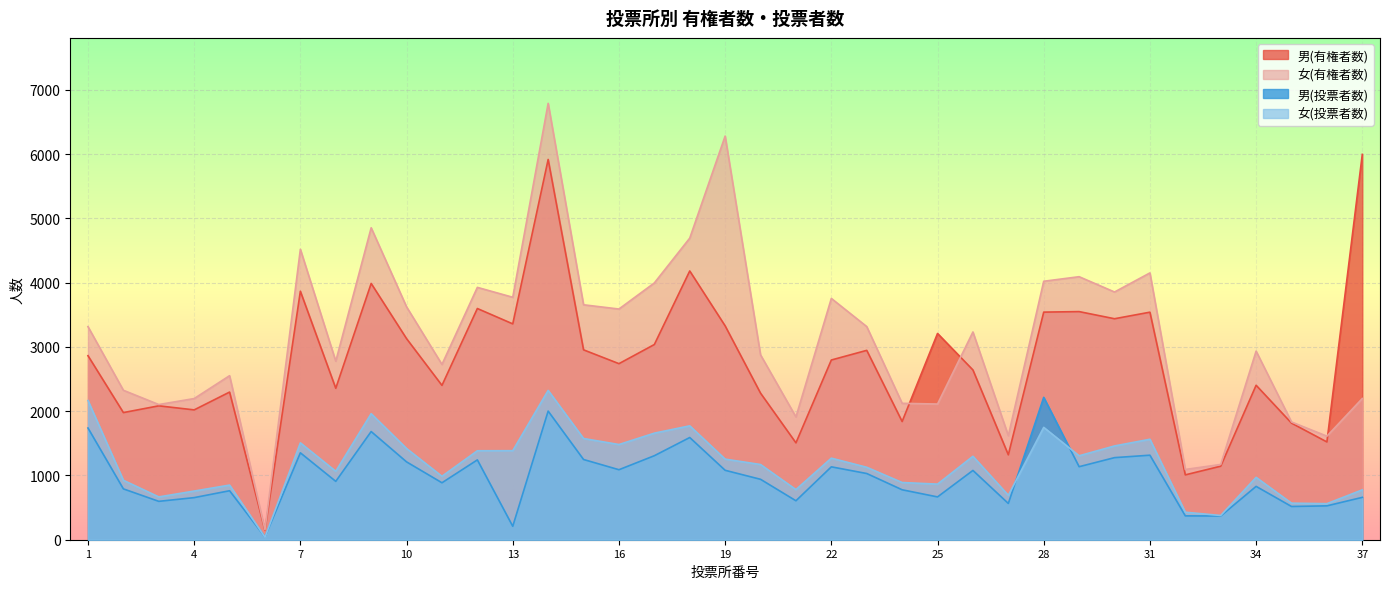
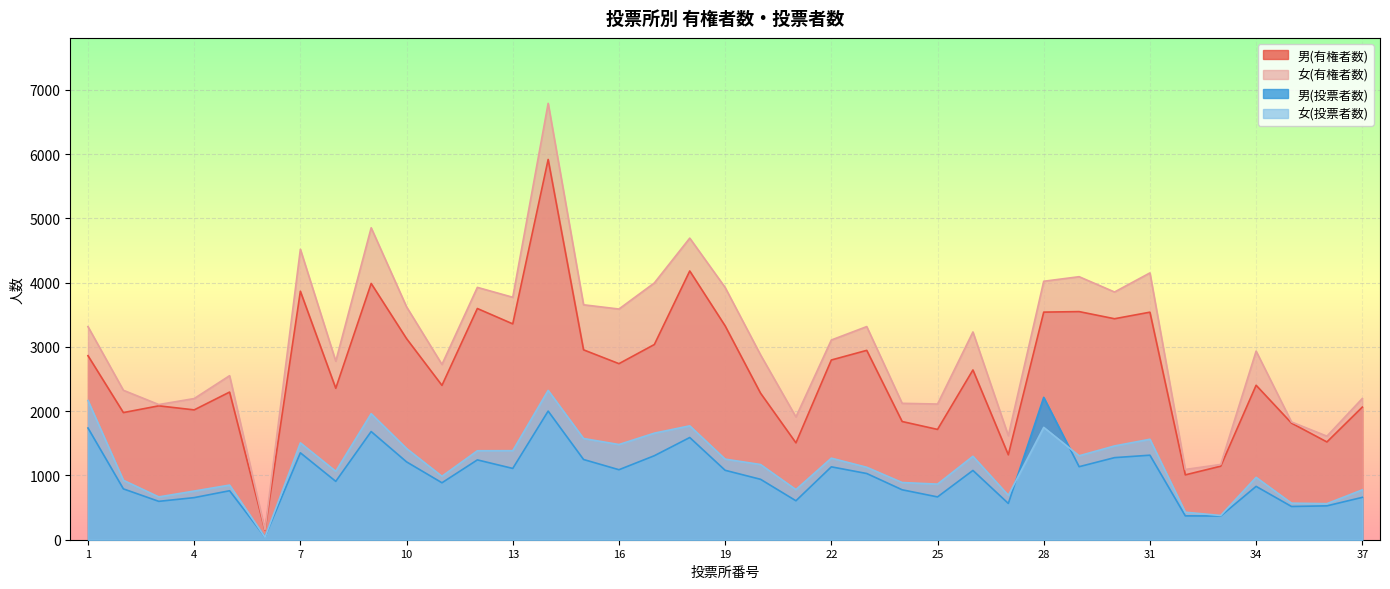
男(投票者数), 13: 200 -> 1100
女(有権者数), 19: 6300 -> 3900
女(有権者数), 22: 3800 -> 3100
男(有権者数), 25: 3200 -> 1700
男(有権者数), 37: 6000 -> 2100
